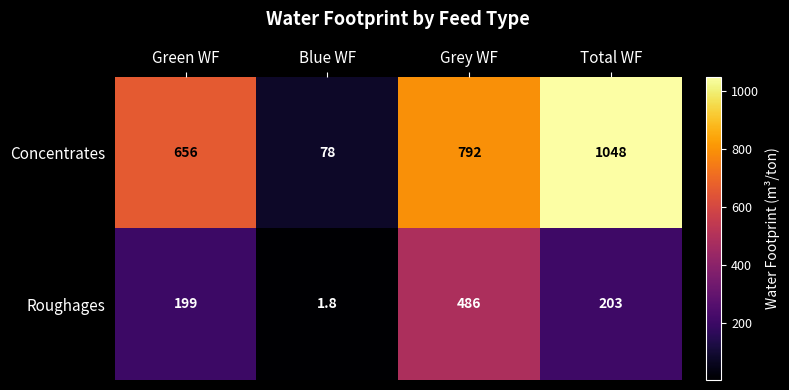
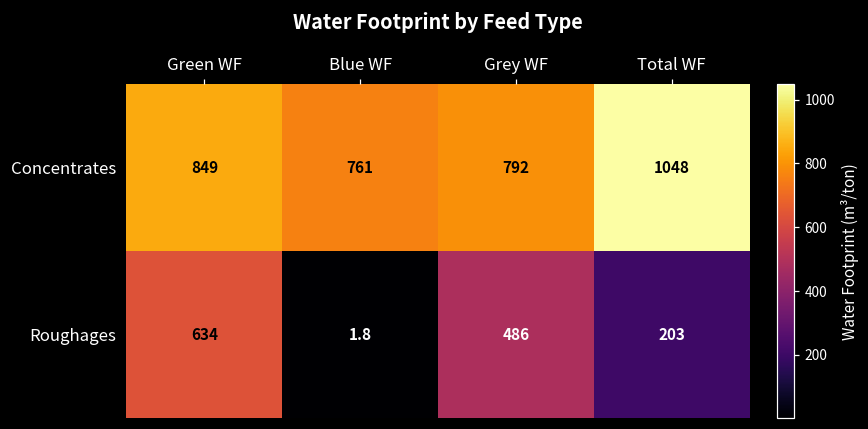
Concentrates, Green WF: 656 -> 849
Concentrates, Blue WF: 78 -> 761
Roughages, Green WF: 199 -> 634
